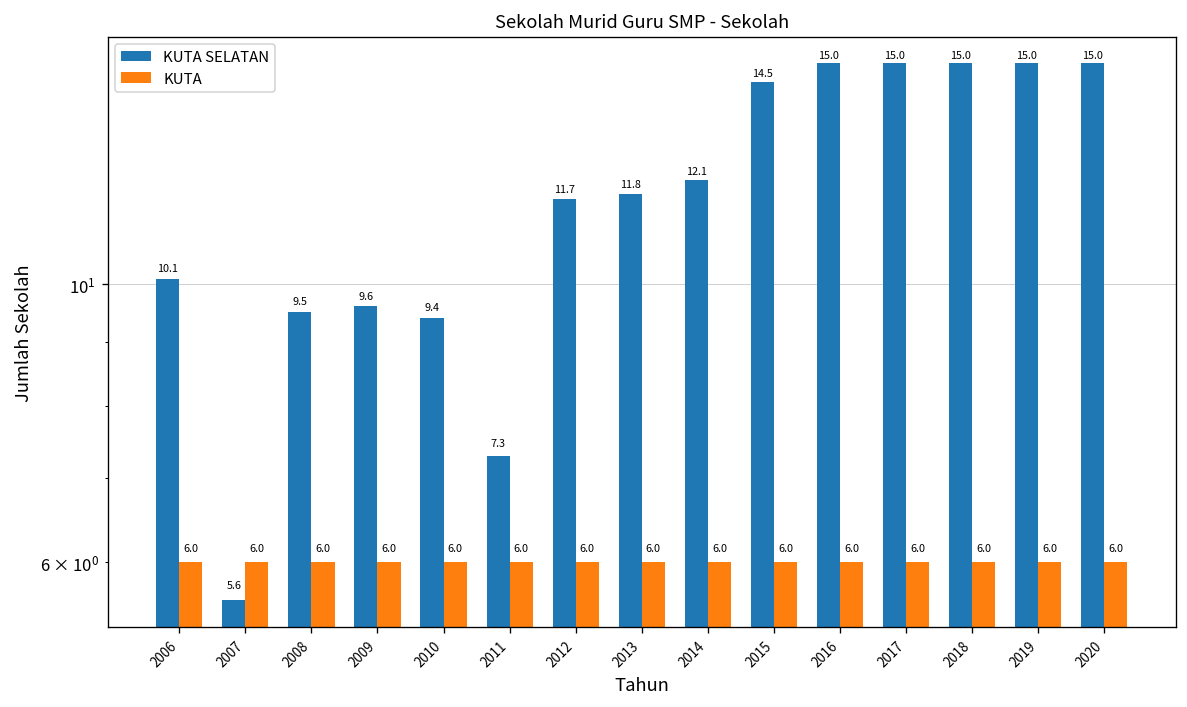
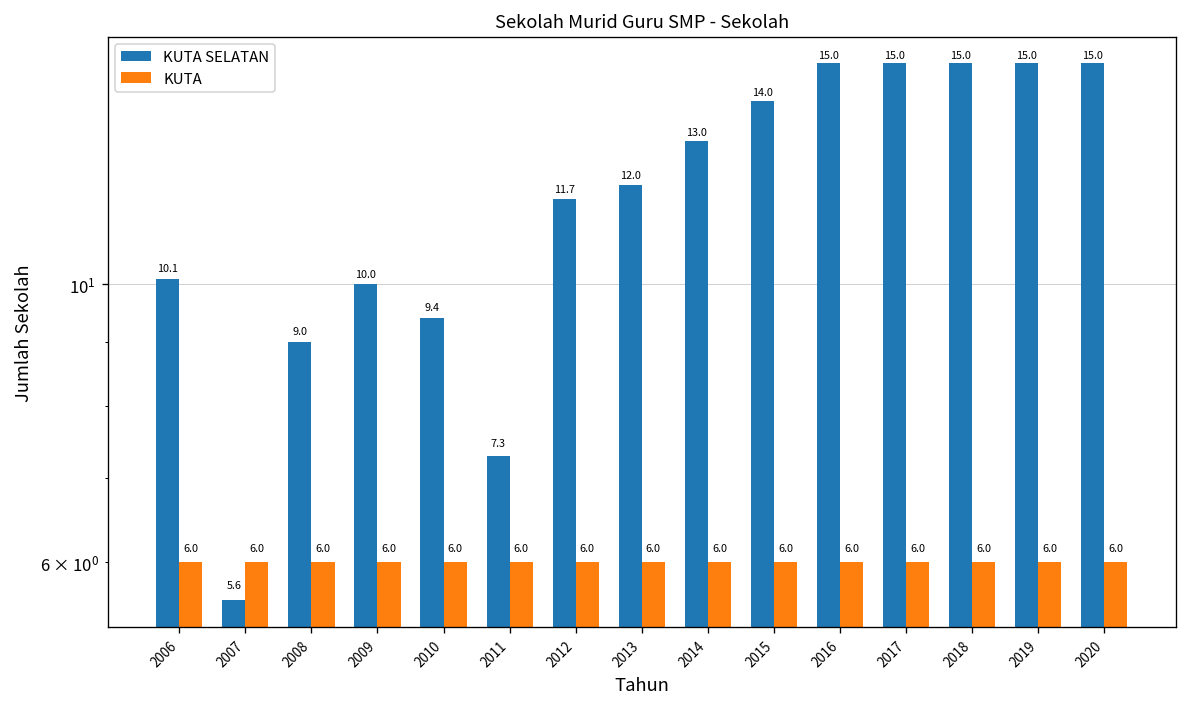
KUTA SELATAN, 2008: 9.5 -> 9.0
KUTA SELATAN, 2009: 9.6 -> 10.0
KUTA SELATAN, 2013: 11.8 -> 12.0
KUTA SELATAN, 2014: 12.1 -> 13.0
KUTA SELATAN, 2015: 14.5 -> 14.0
